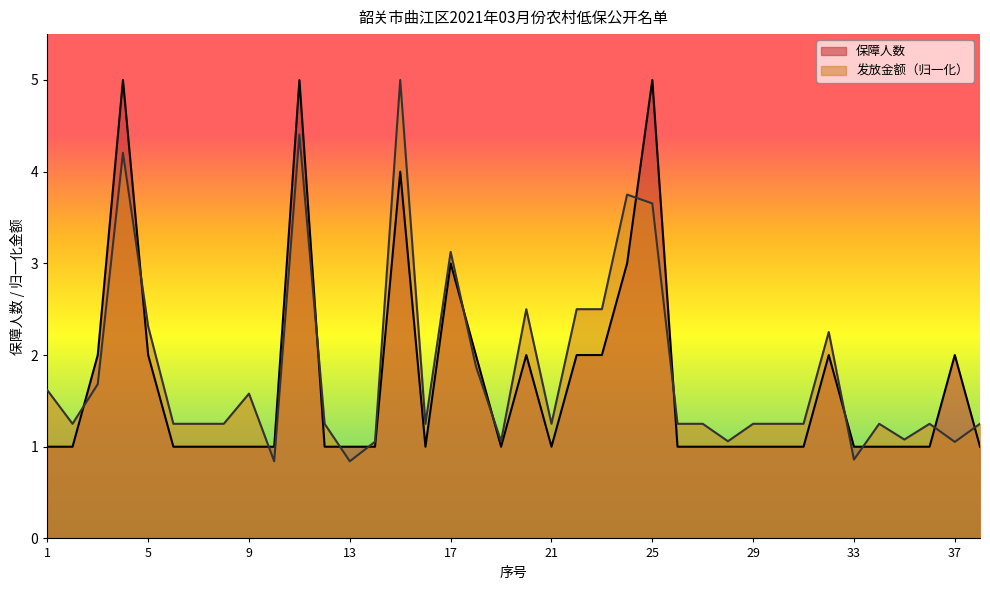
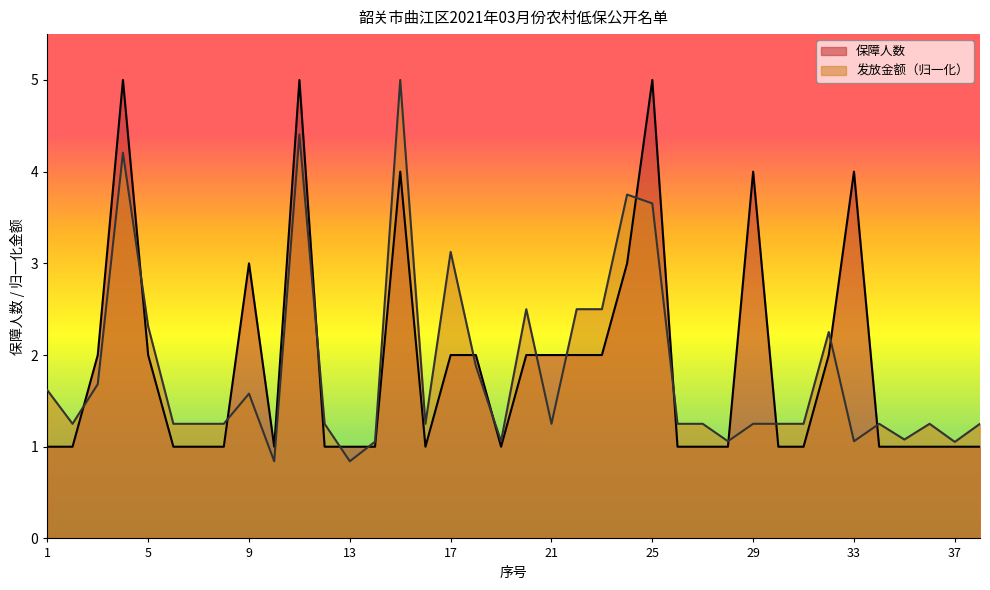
保障人数, 9: 1 -> 3
保障人数, 17: 3 -> 2
保障人数, 21: 1 -> 2
保障人数, 29: 1 -> 4
保障人数, 33: 1 -> 4
发放金额（归一化）, 33: 0.9 -> 1.1
保障人数, 37: 2 -> 1
